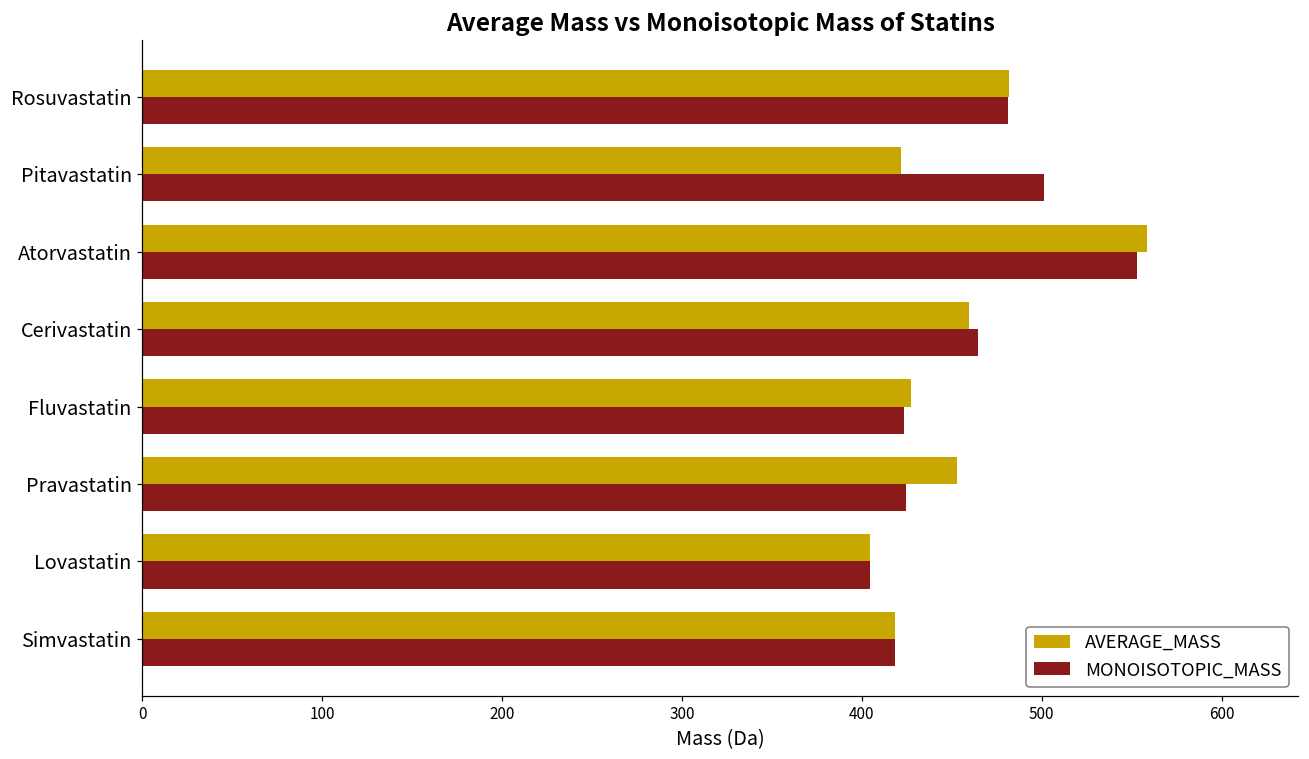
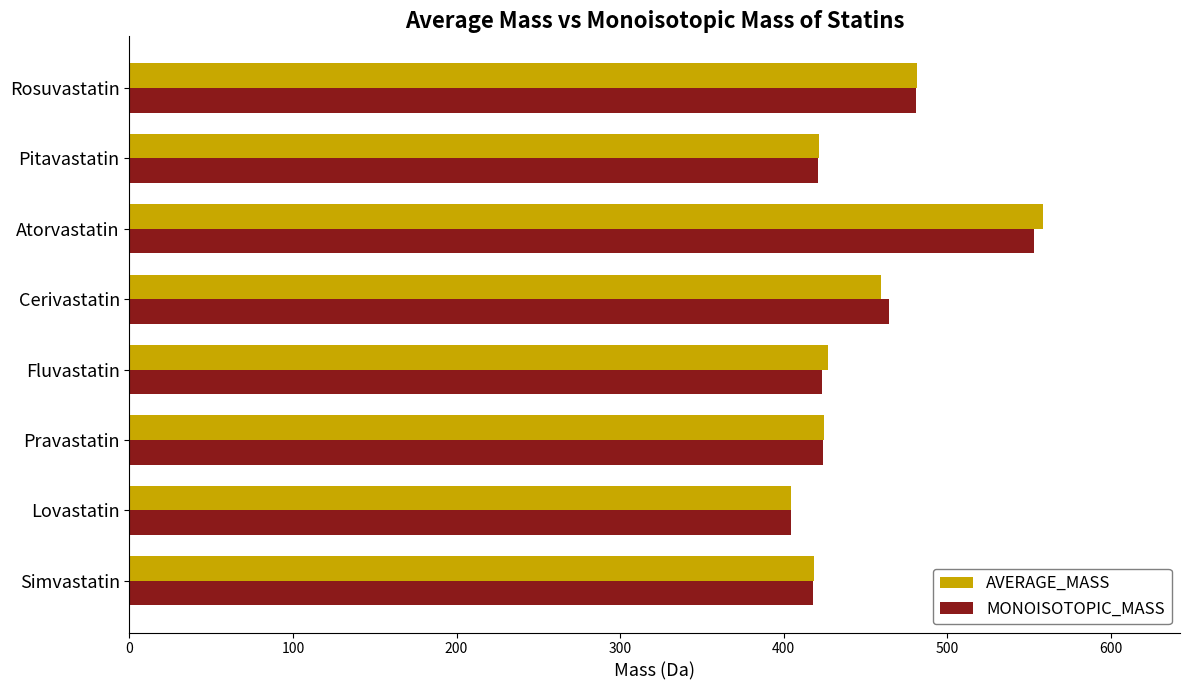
MONOISOTOPIC_MASS, Pitavastatin: 501 -> 421
AVERAGE_MASS, Pravastatin: 453 -> 425
